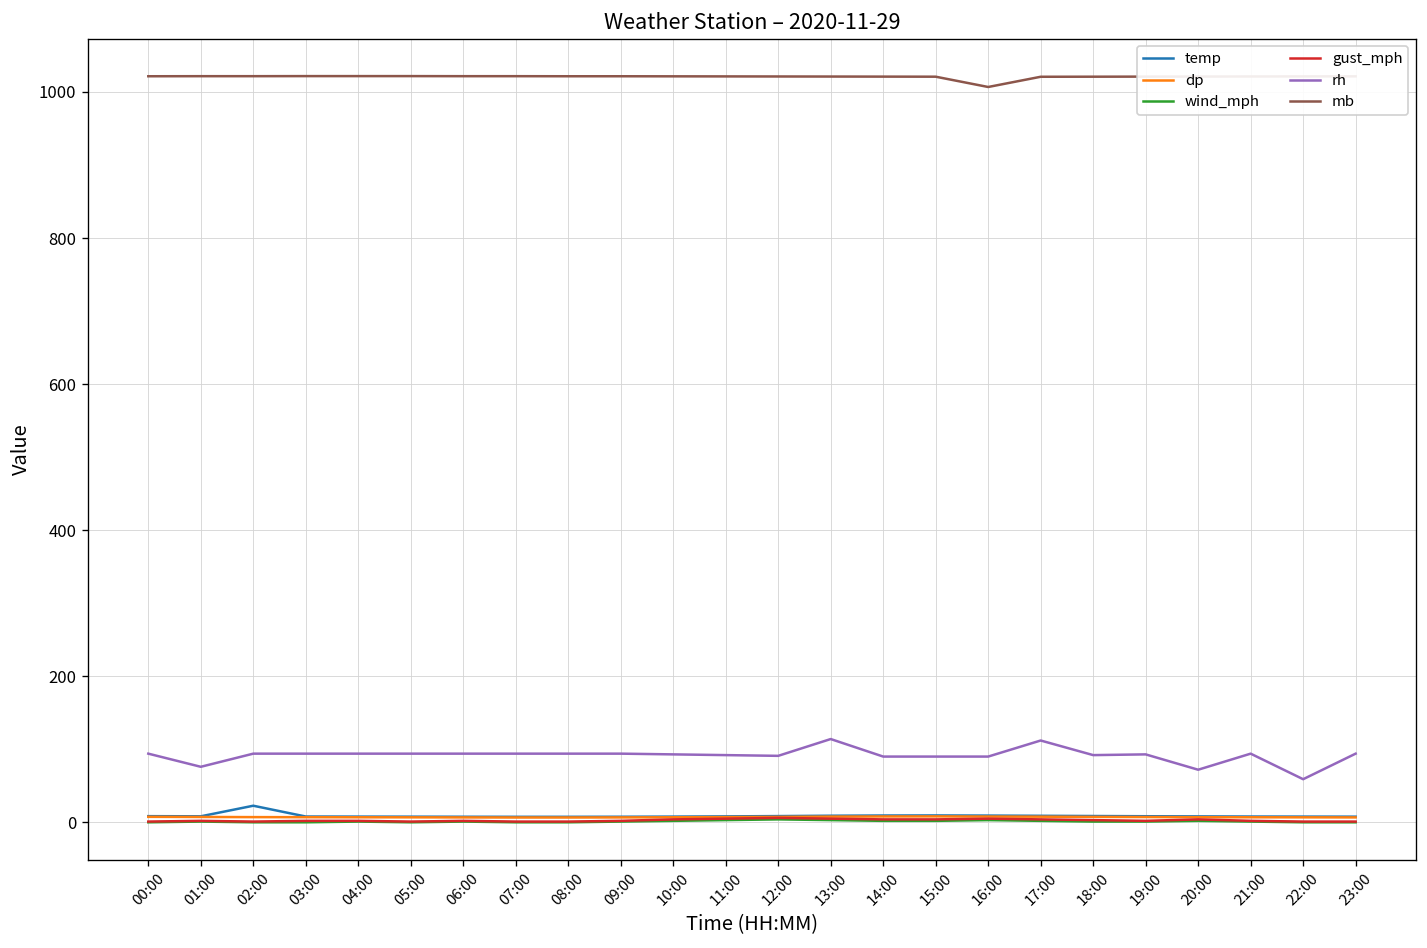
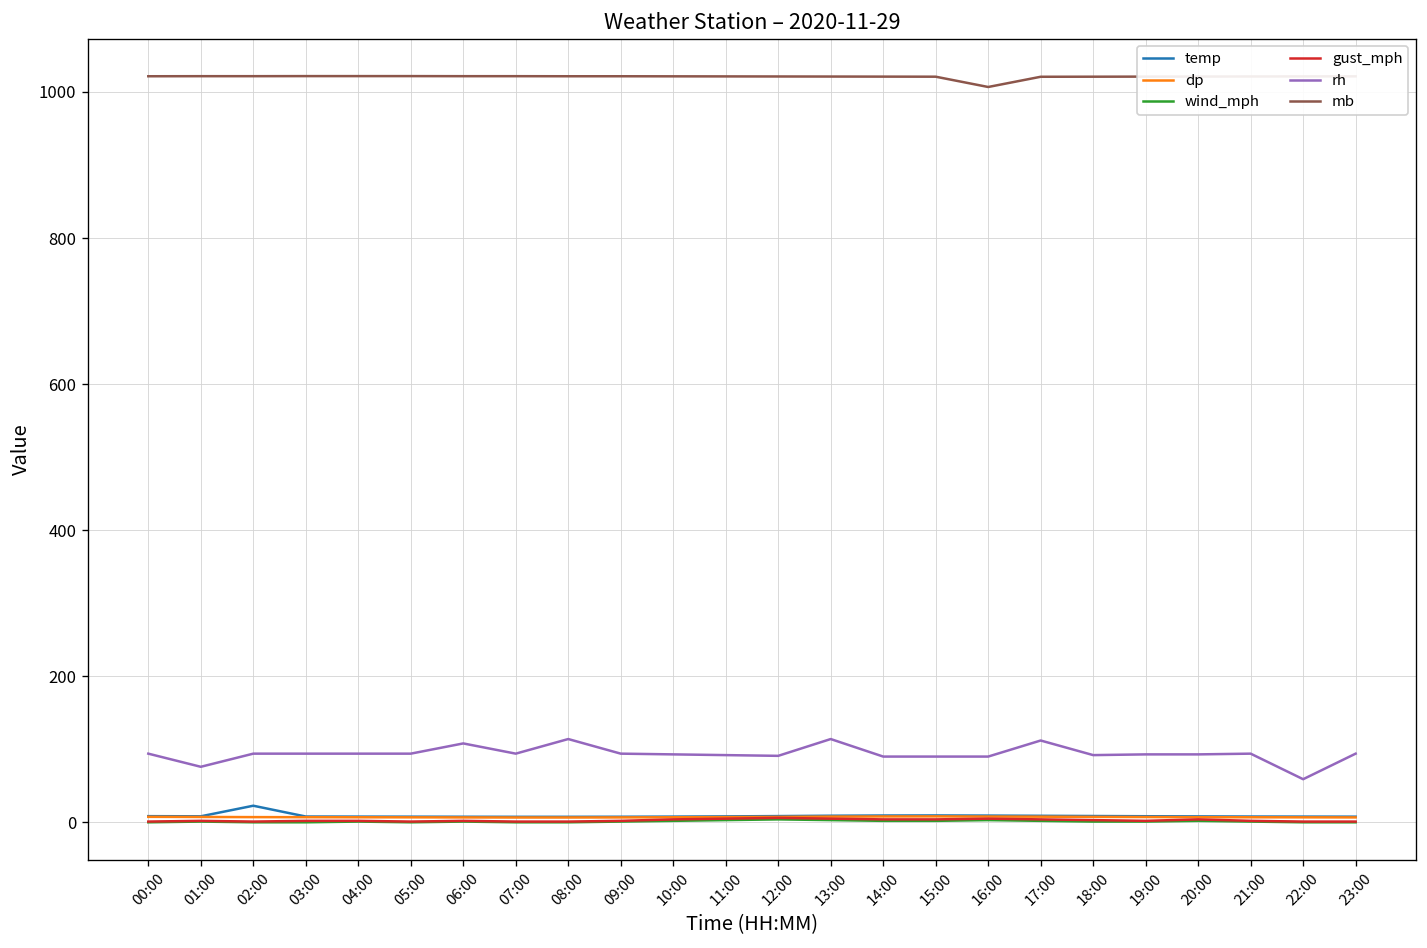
rh, 06:00: 90 -> 110
rh, 08:00: 90 -> 110
rh, 20:00: 70 -> 90
